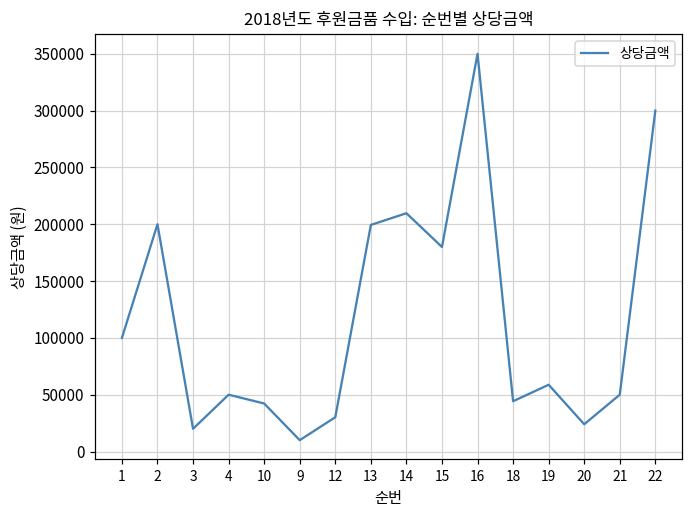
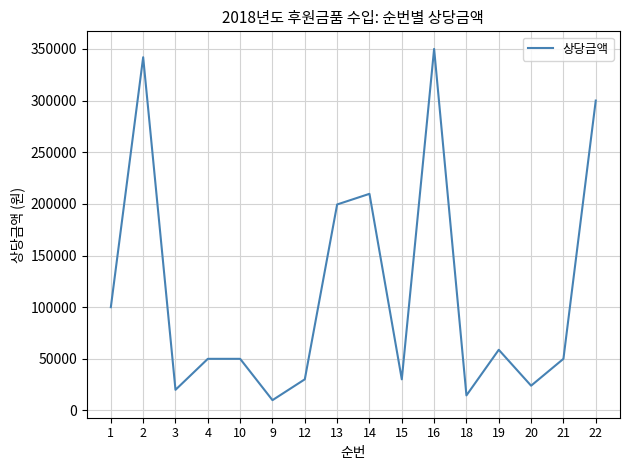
2: 200000 -> 342000
10: 42000 -> 50000
15: 180000 -> 30000
18: 44000 -> 15000
